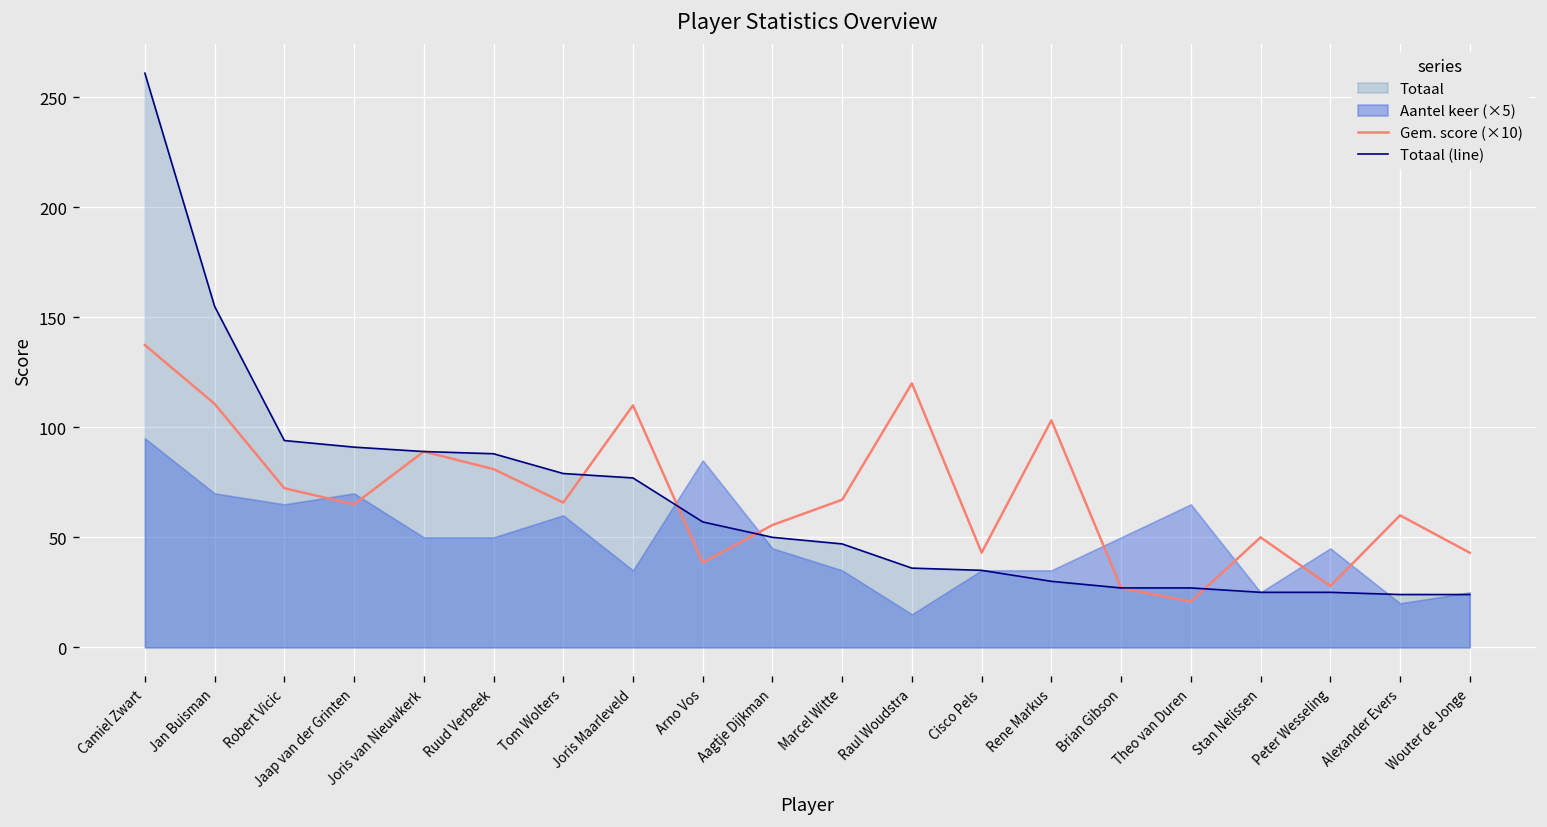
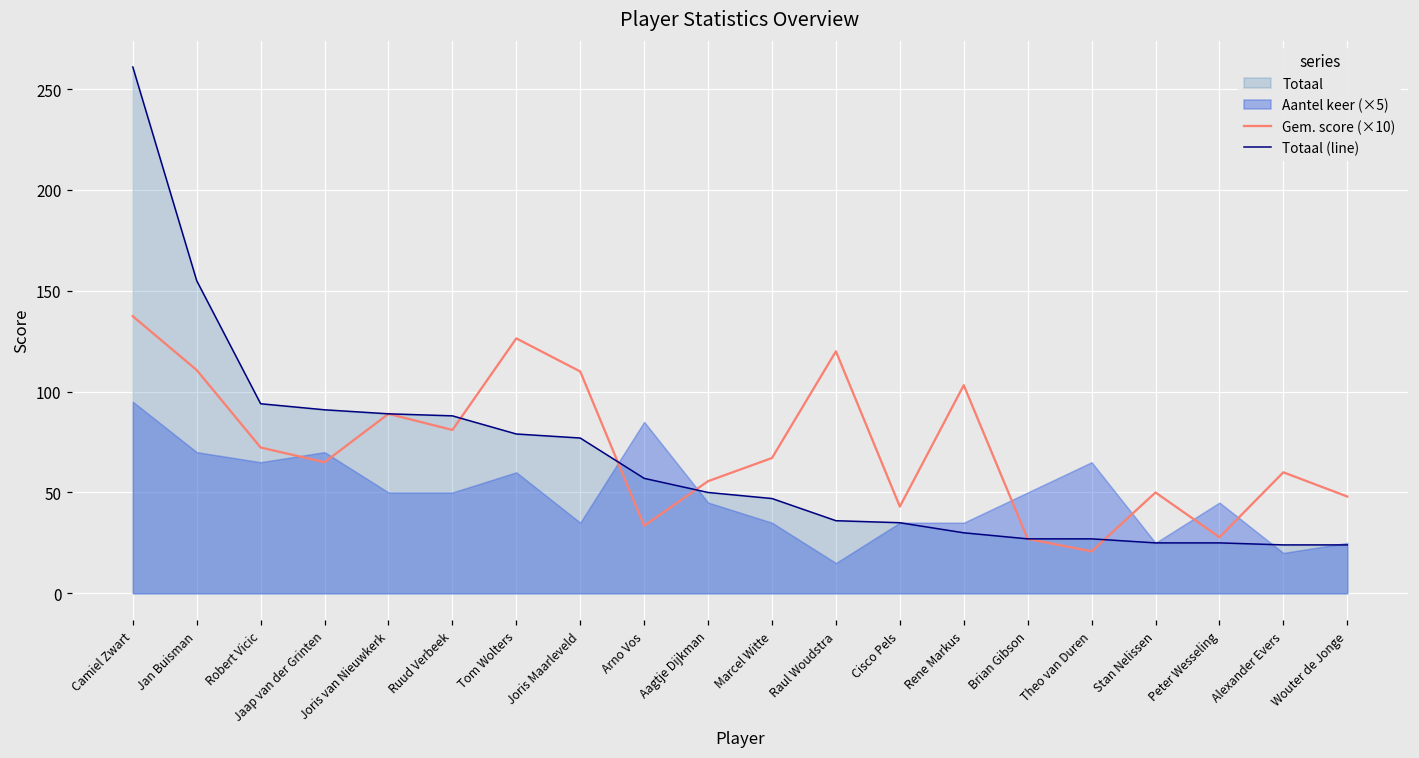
Gem. score (×10), Tom Wolters: 66 -> 126
Gem. score (×10), Arno Vos: 39 -> 34
Gem. score (×10), Wouter de Jonge: 43 -> 48
